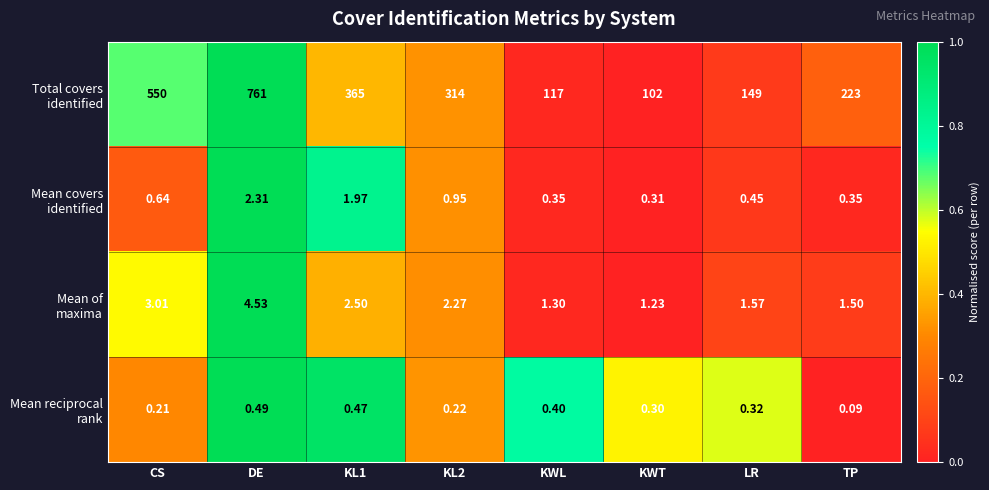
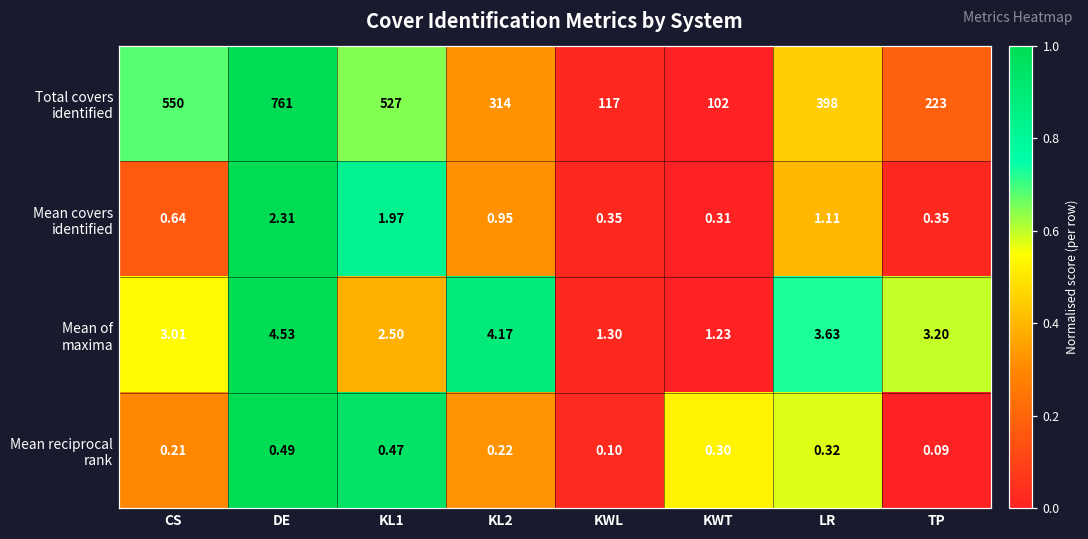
Total covers identified, KL1: 365 -> 527
Total covers identified, LR: 149 -> 398
Mean covers identified, LR: 0.45 -> 1.11
Mean of maxima, KL2: 2.27 -> 4.17
Mean of maxima, LR: 1.57 -> 3.63
Mean of maxima, TP: 1.50 -> 3.20
Mean reciprocal rank, KWL: 0.40 -> 0.10
